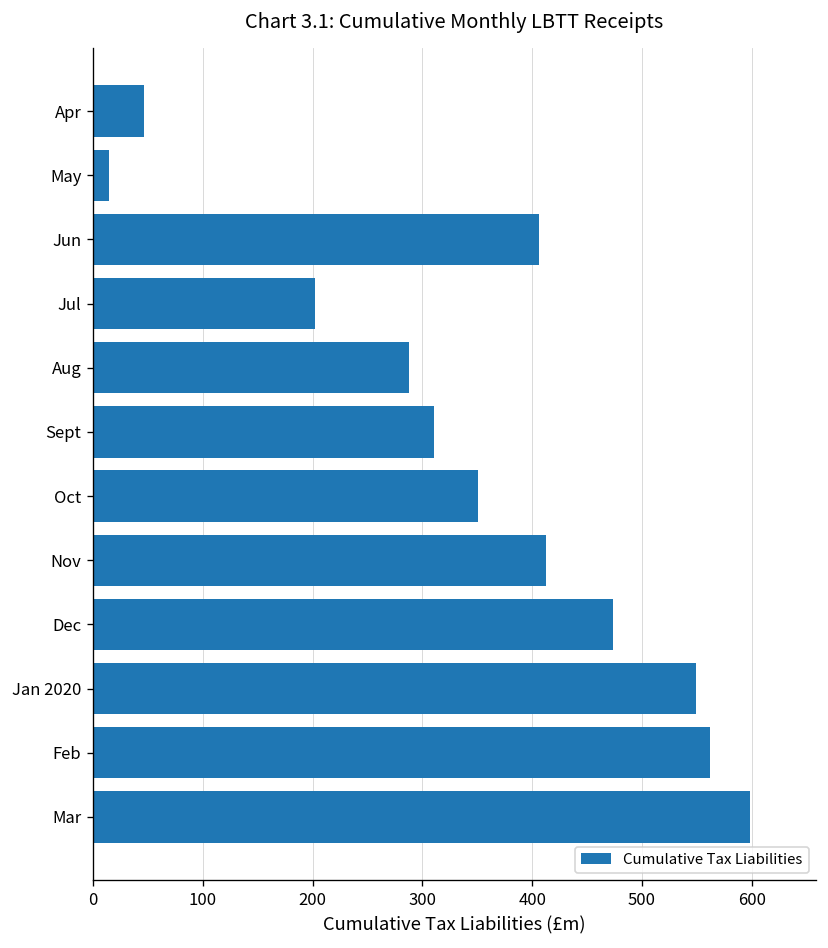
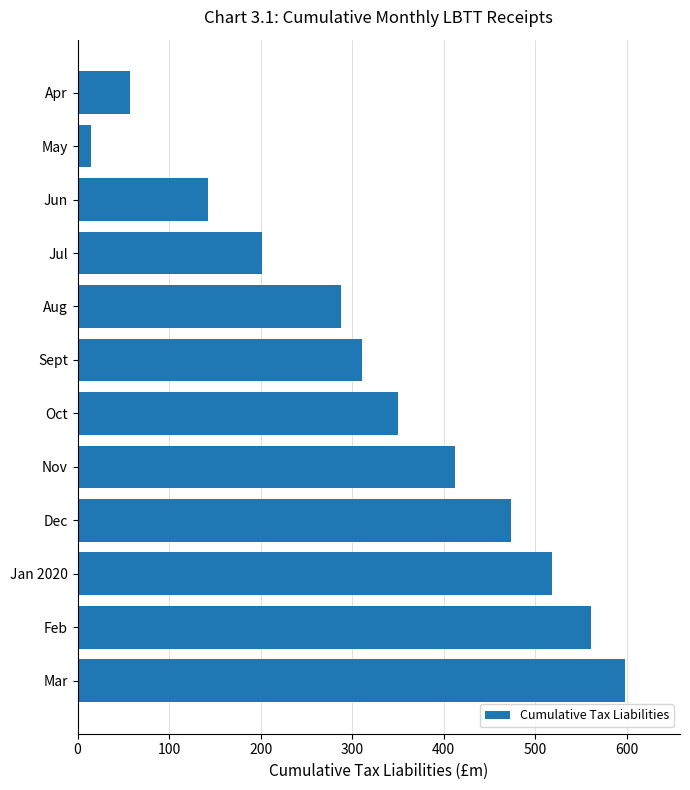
Apr: 50 -> 60
Jun: 410 -> 140
Jan 2020: 550 -> 520
